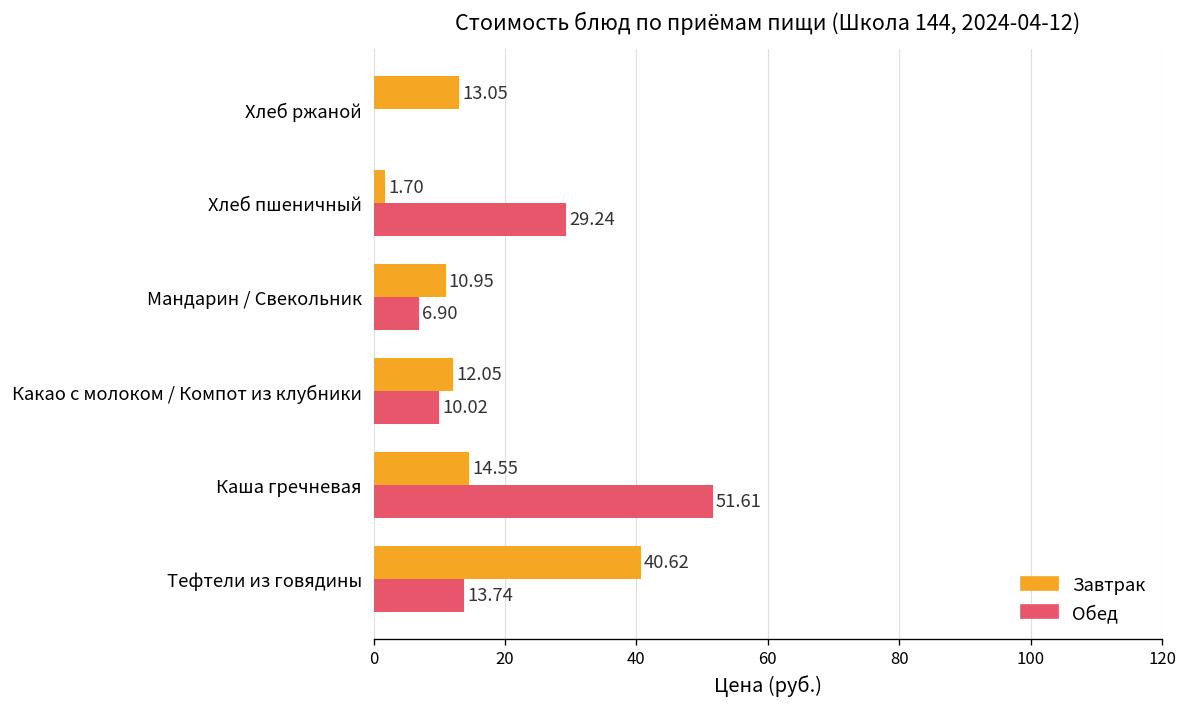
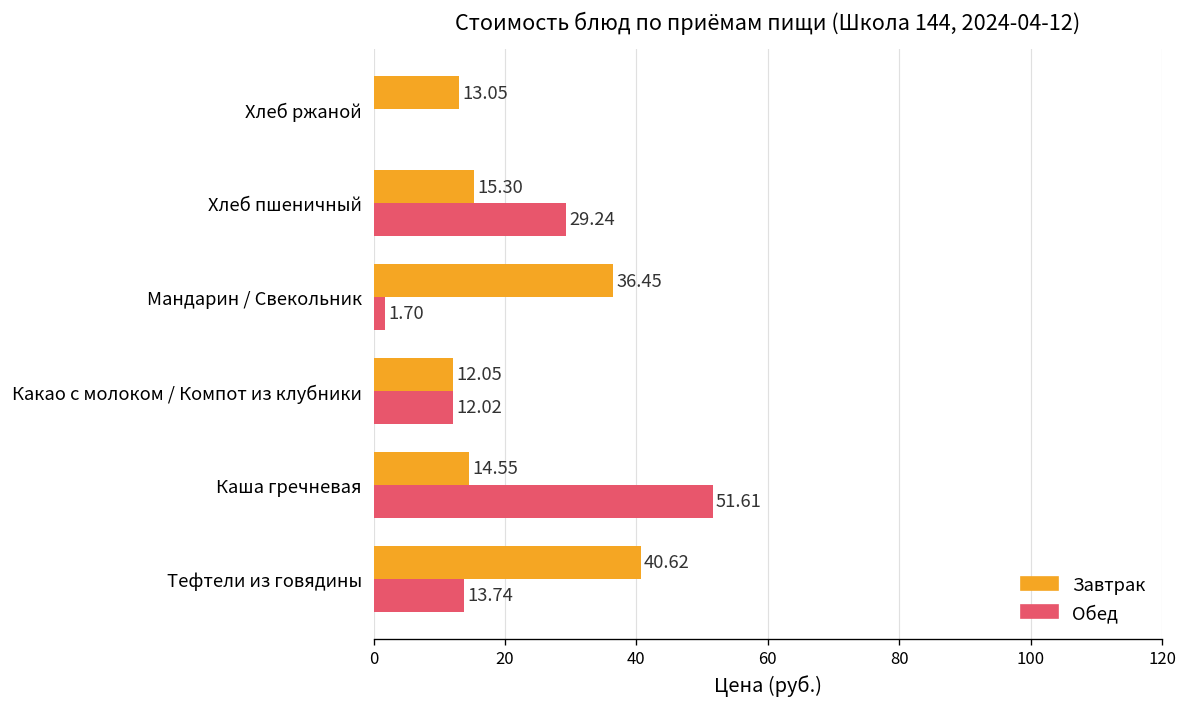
Завтрак, Хлеб пшеничный: 1.70 -> 15.30
Завтрак, Мандарин / Свекольник: 10.95 -> 36.45
Обед, Мандарин / Свекольник: 6.90 -> 1.70
Обед, Какао с молоком / Компот из клубники: 10.02 -> 12.02
